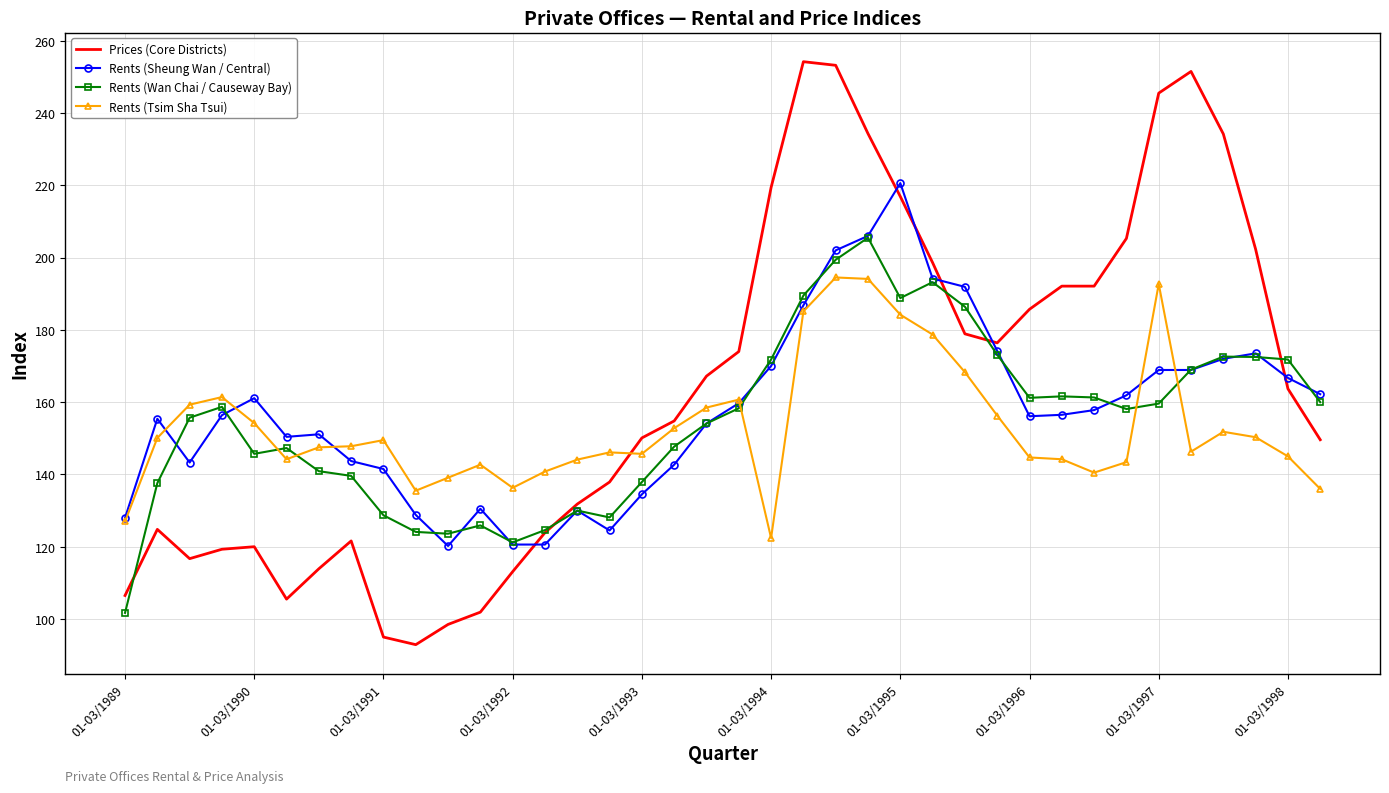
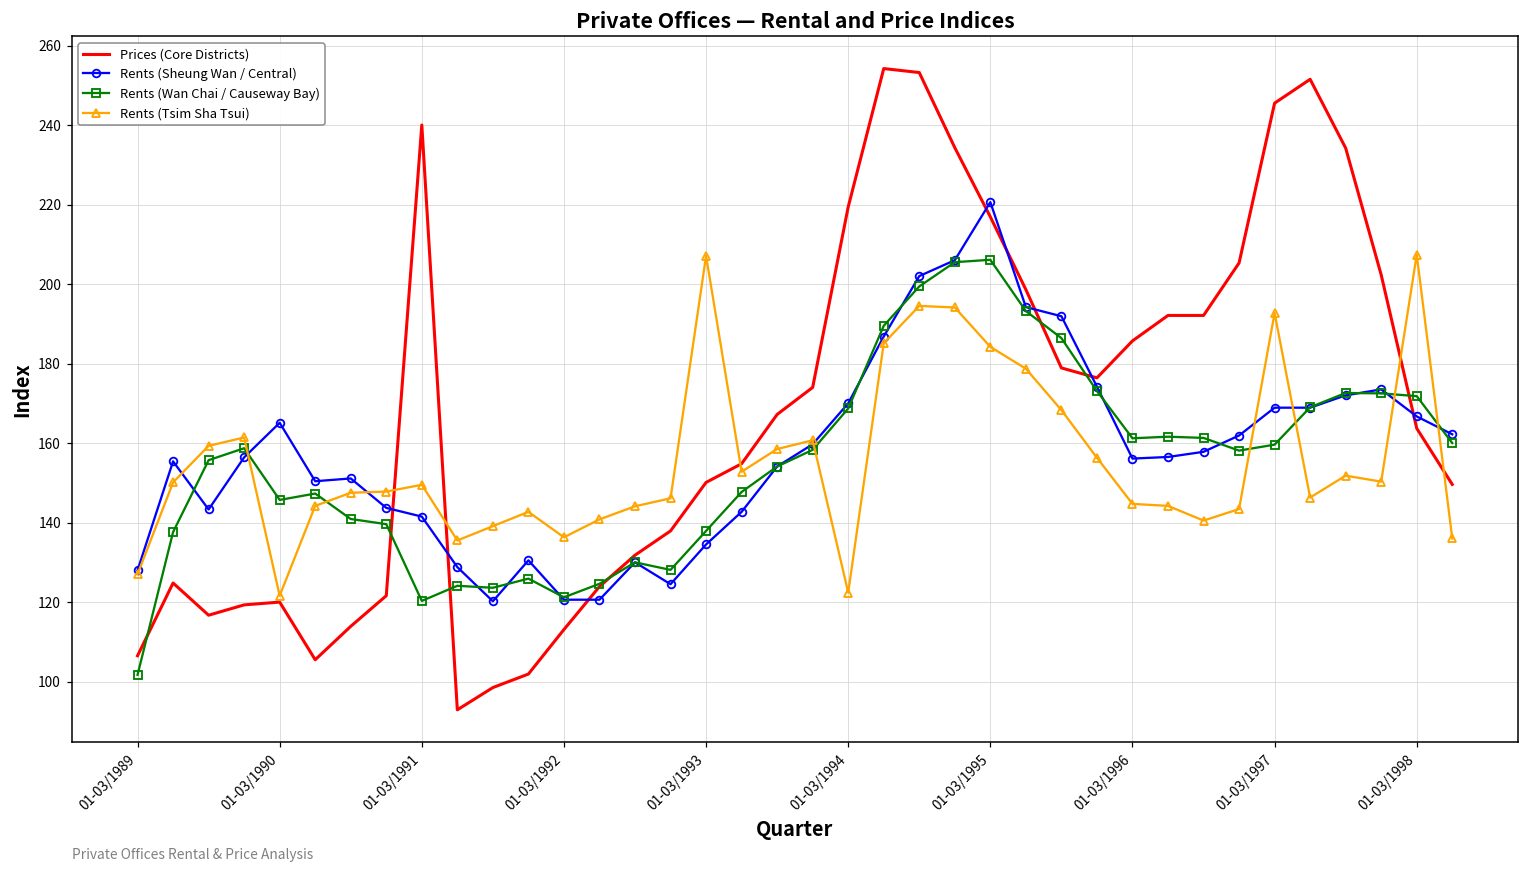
Rents (Sheung Wan / Central), 01-03/1990: 161 -> 165
Rents (Tsim Sha Tsui), 01-03/1990: 154 -> 122
Prices (Core Districts), 01-03/1991: 95 -> 240
Rents (Wan Chai / Causeway Bay), 01-03/1991: 129 -> 120
Rents (Tsim Sha Tsui), 01-03/1993: 146 -> 207
Rents (Wan Chai / Causeway Bay), 01-03/1994: 172 -> 169
Rents (Wan Chai / Causeway Bay), 01-03/1995: 189 -> 206
Rents (Tsim Sha Tsui), 01-03/1998: 145 -> 207
